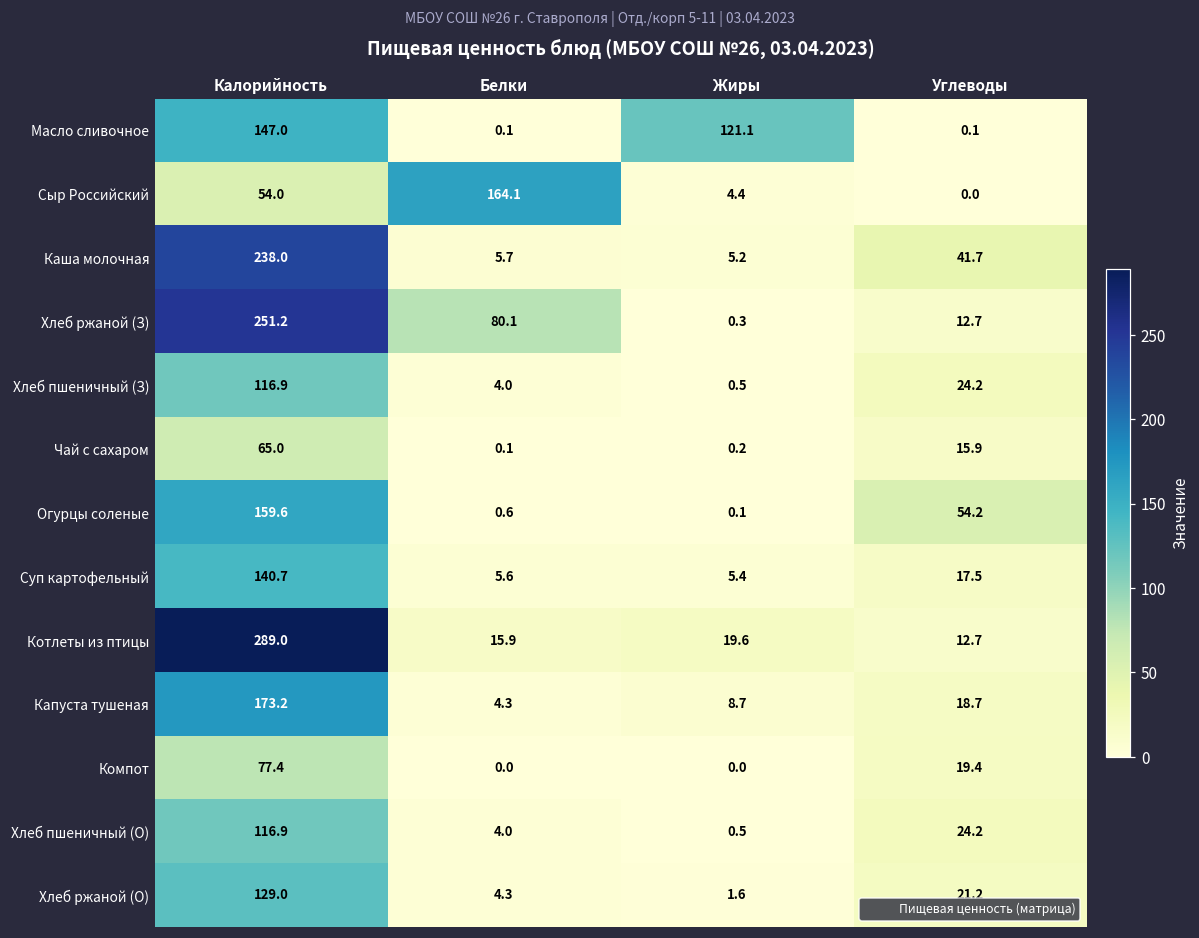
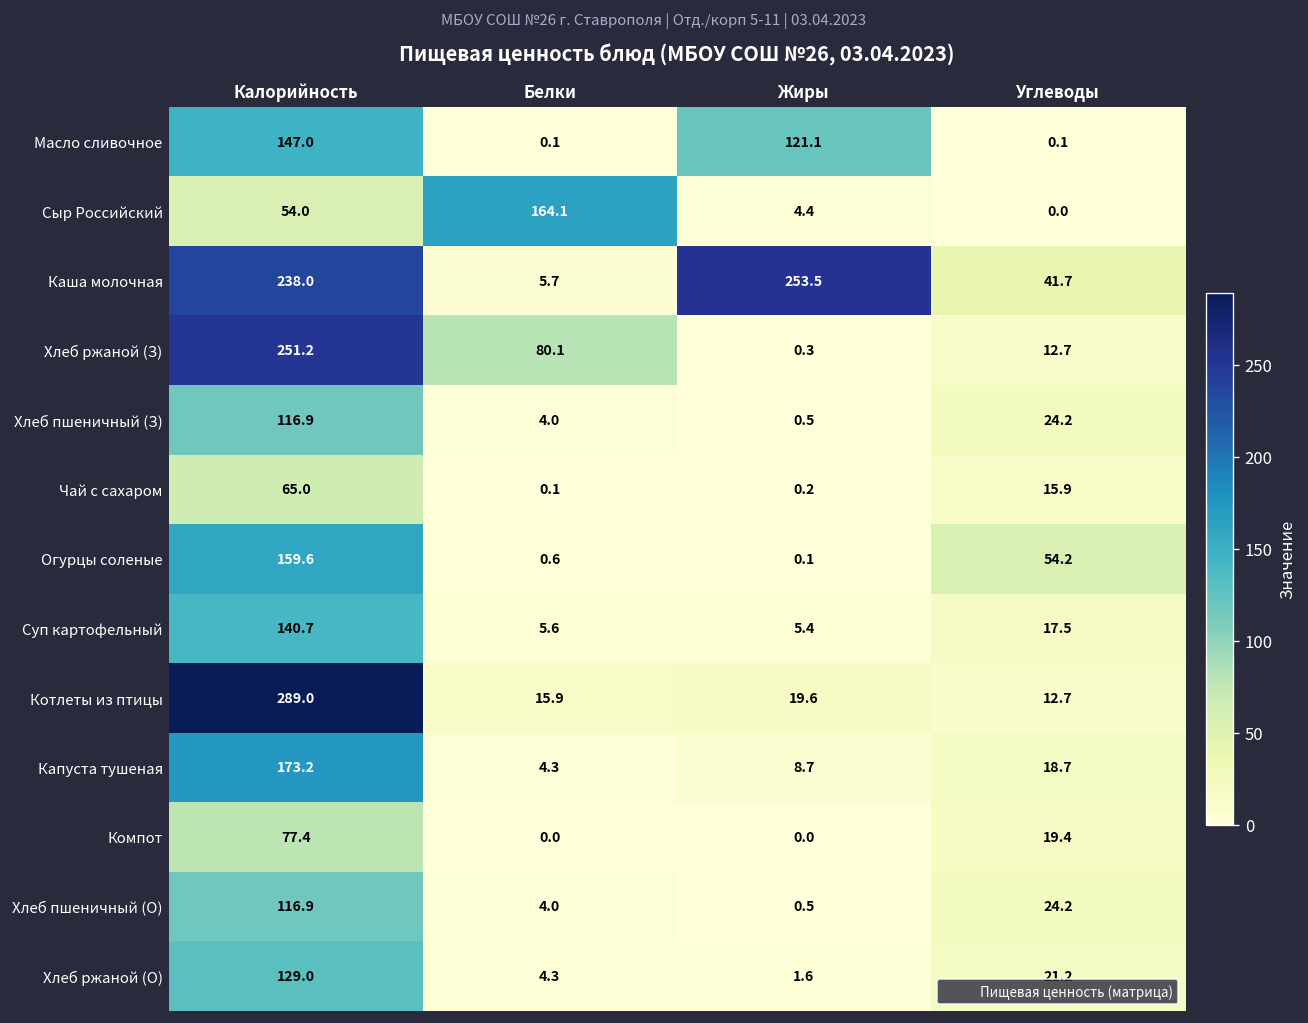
Каша молочная, Жиры: 5.2 -> 253.5
